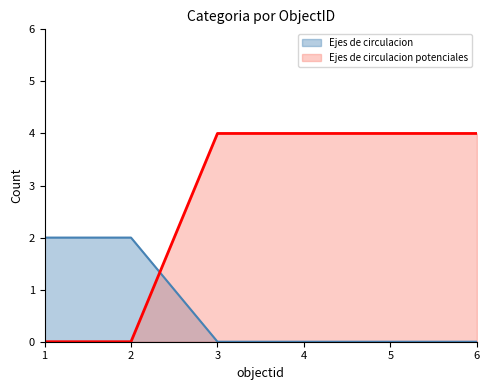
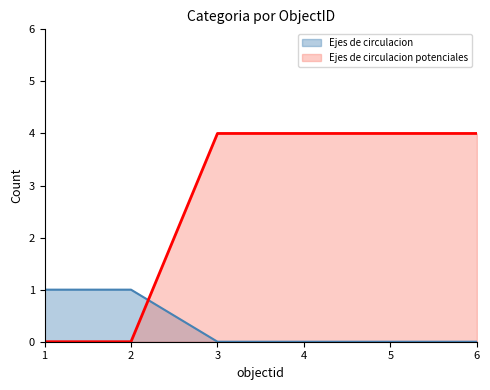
Ejes de circulacion, 1: 2 -> 1
Ejes de circulacion, 2: 2 -> 1
